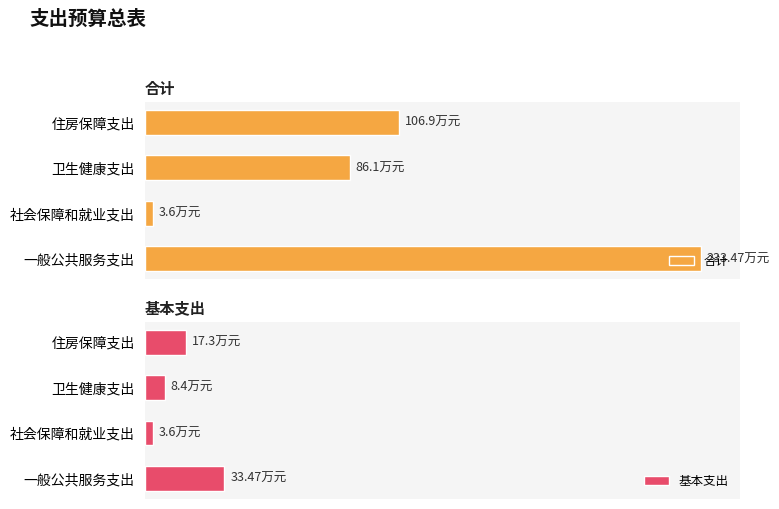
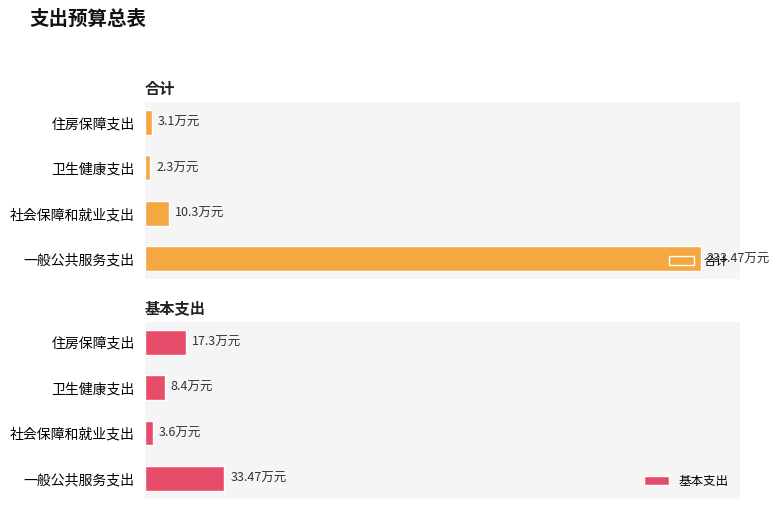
合计, 住房保障支出: 106.9 -> 3.1
合计, 卫生健康支出: 86.1 -> 2.3
合计, 社会保障和就业支出: 3.6 -> 10.3
